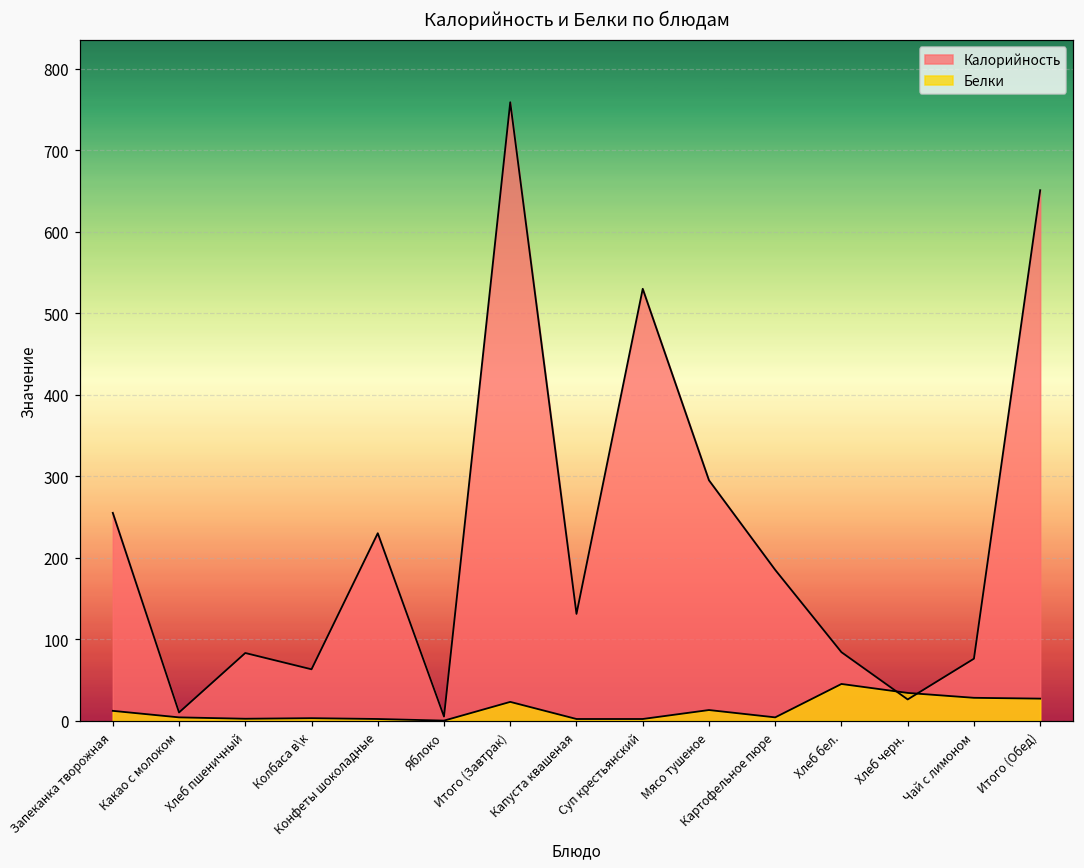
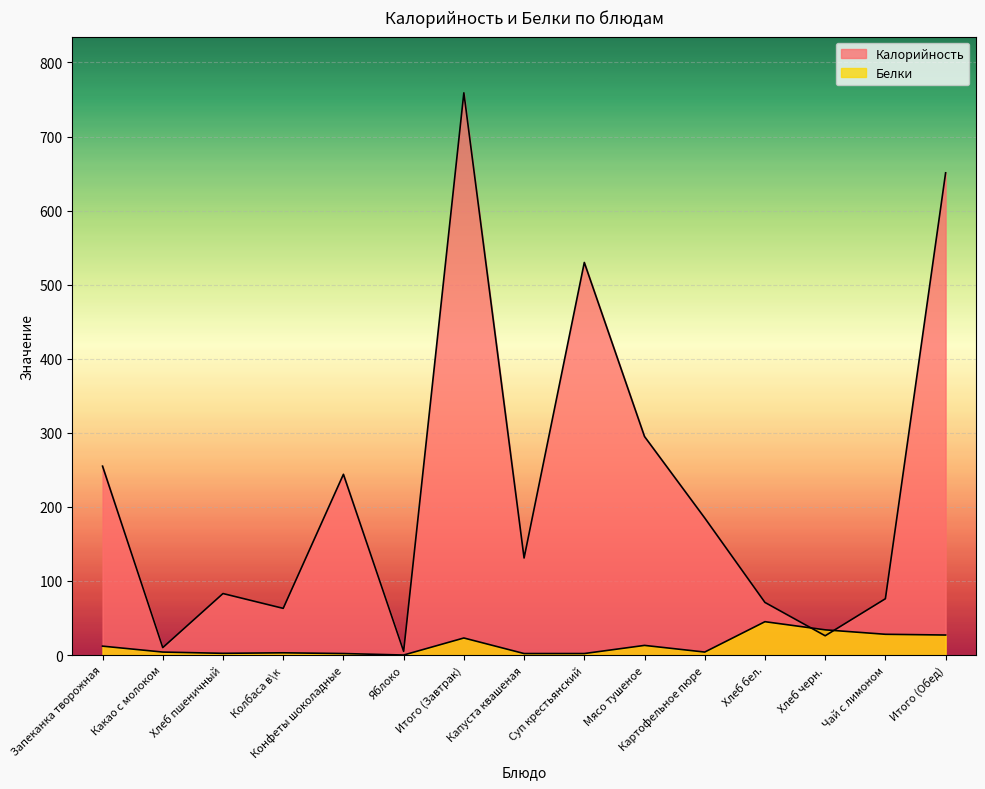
Калорийность, Конфеты шоколадные: 230 -> 240
Калорийность, Хлеб бел.: 80 -> 70
